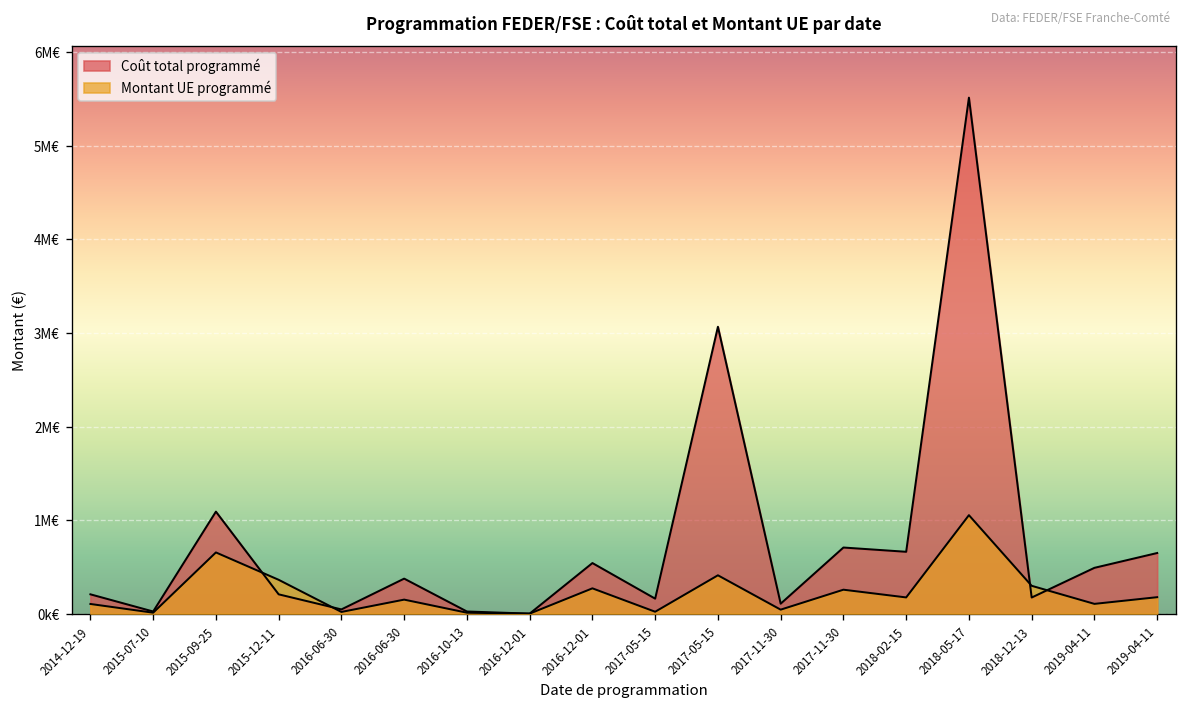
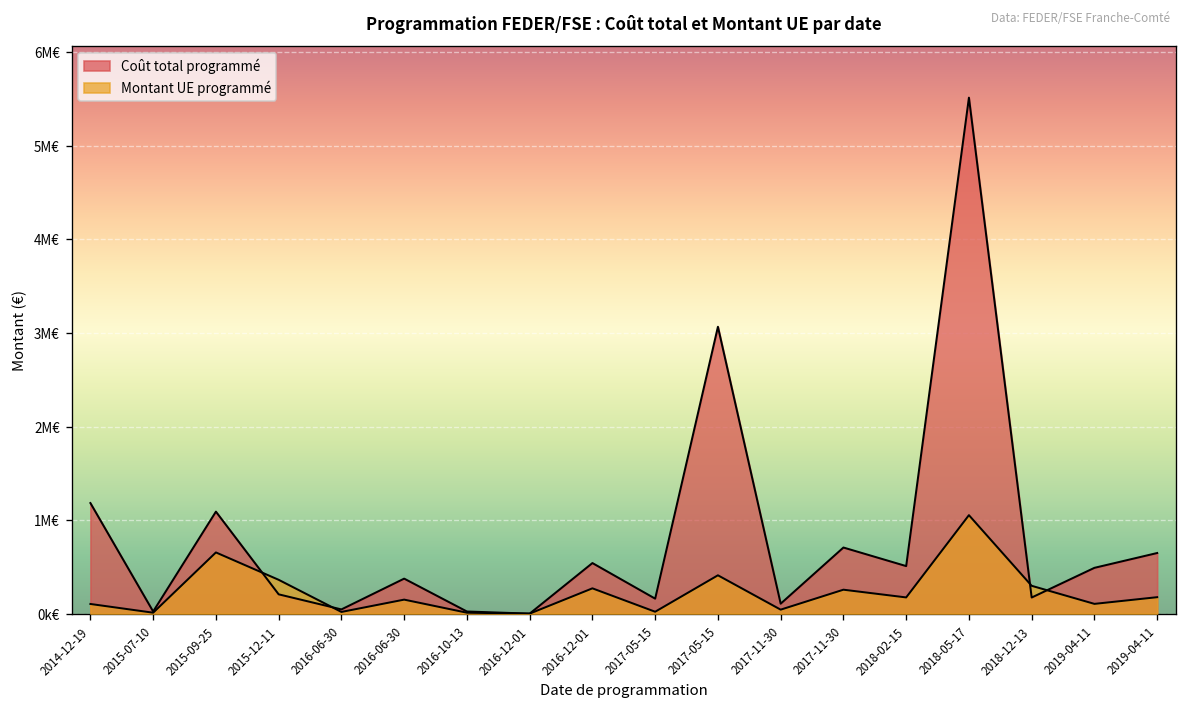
Coût total programmé, 2014-12-19: 0.2M€ -> 1.2M€
Coût total programmé, 2018-02-15: 0.7M€ -> 0.5M€
